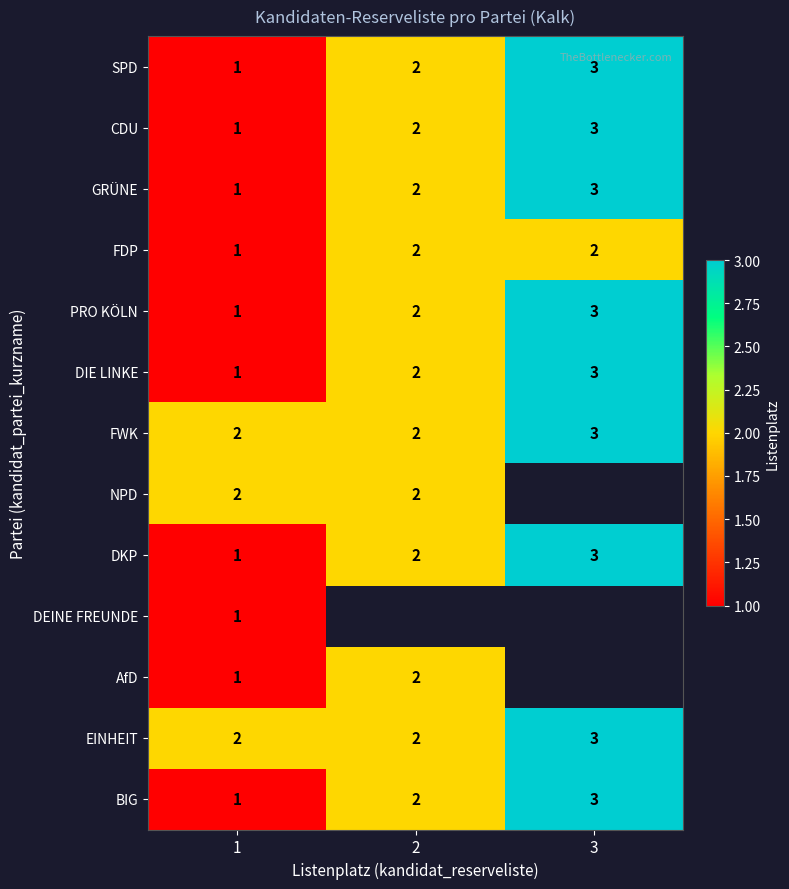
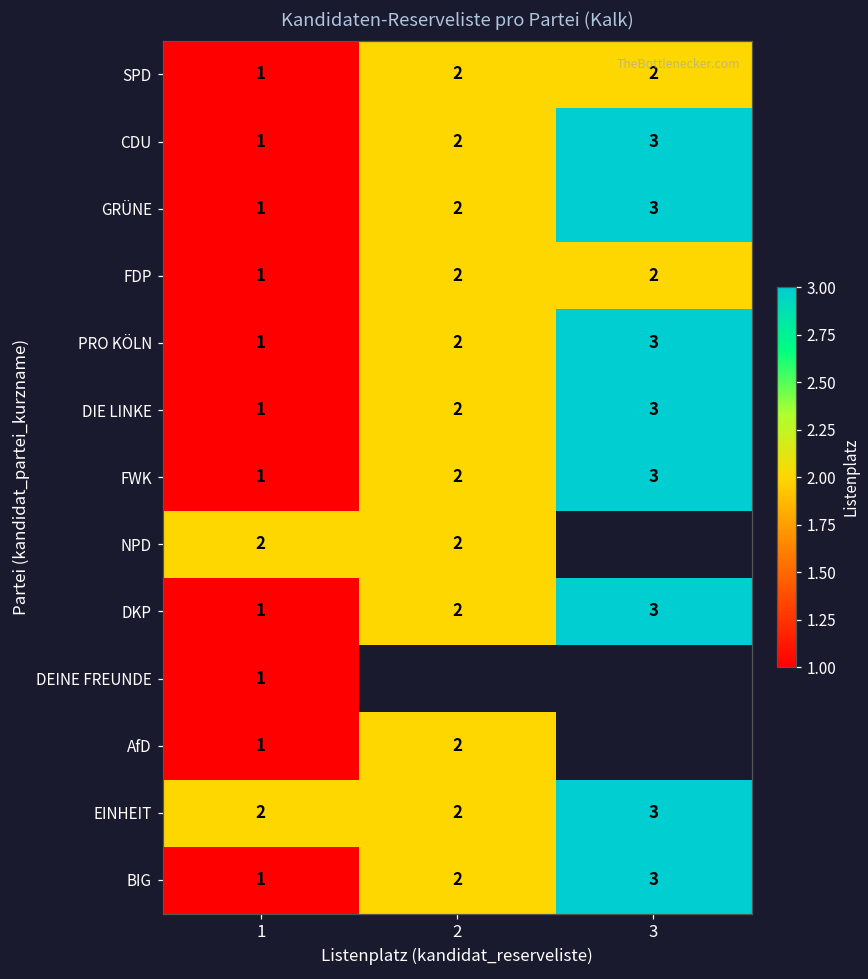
SPD, 3: 3 -> 2
FWK, 1: 2 -> 1
